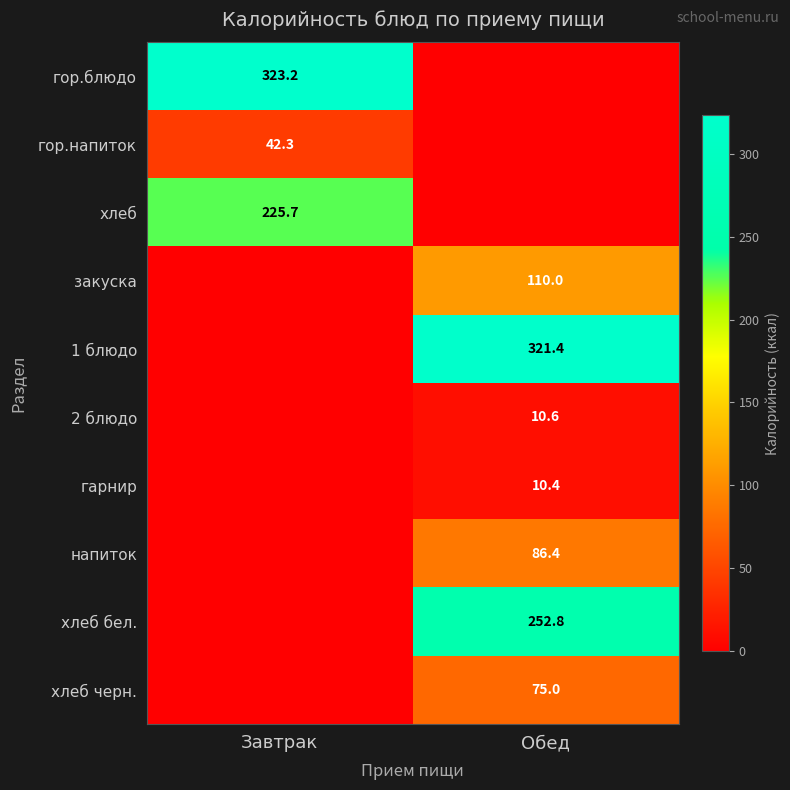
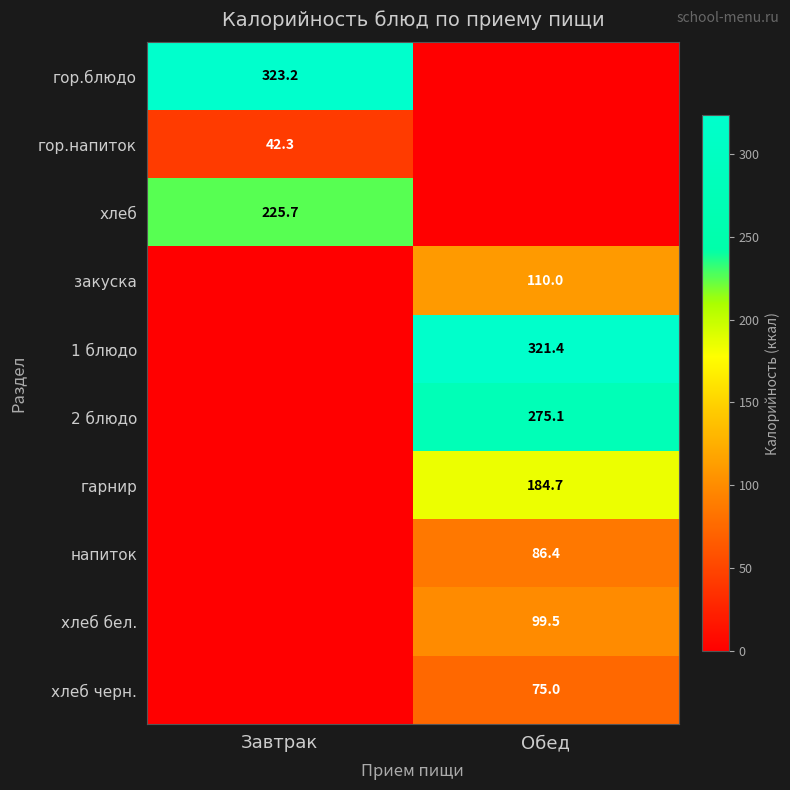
2 блюдо, Обед: 10.6 -> 275.1
гарнир, Обед: 10.4 -> 184.7
хлеб бел., Обед: 252.8 -> 99.5
